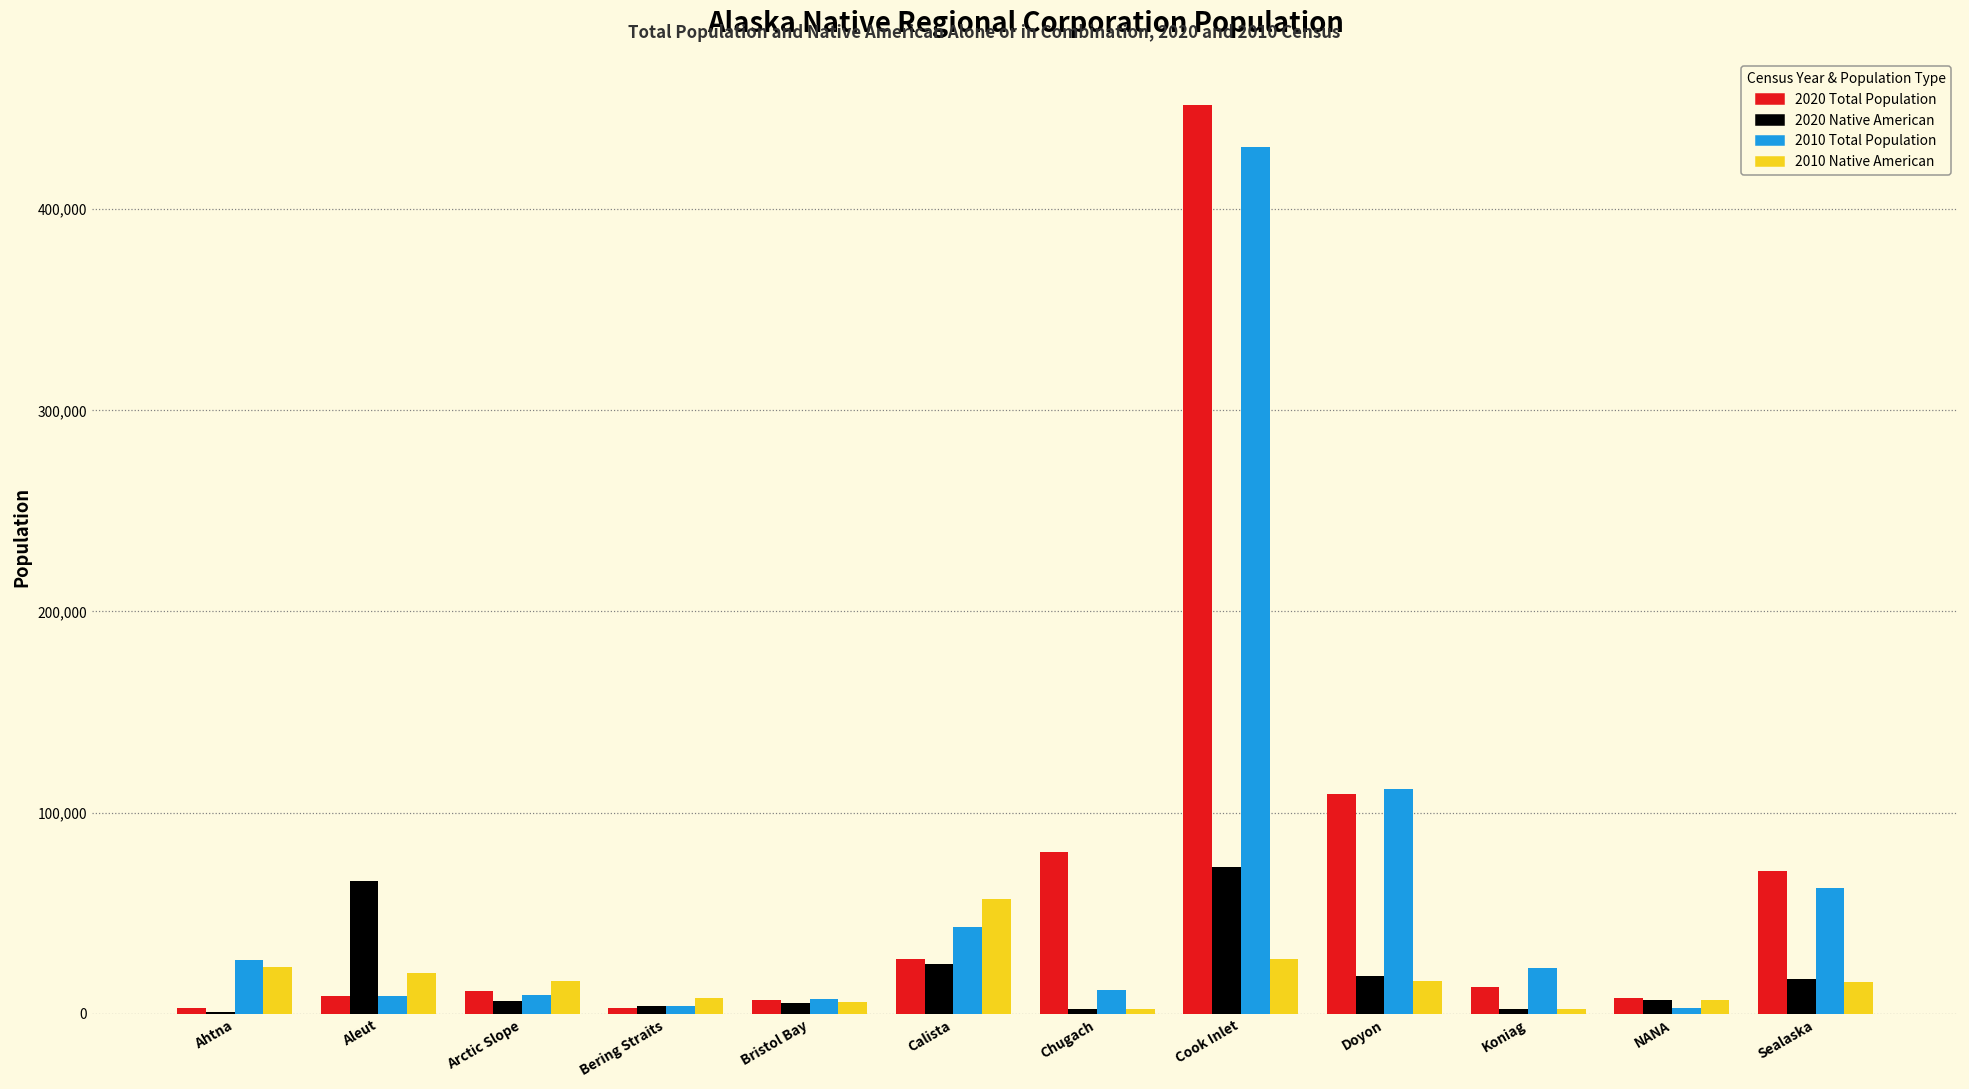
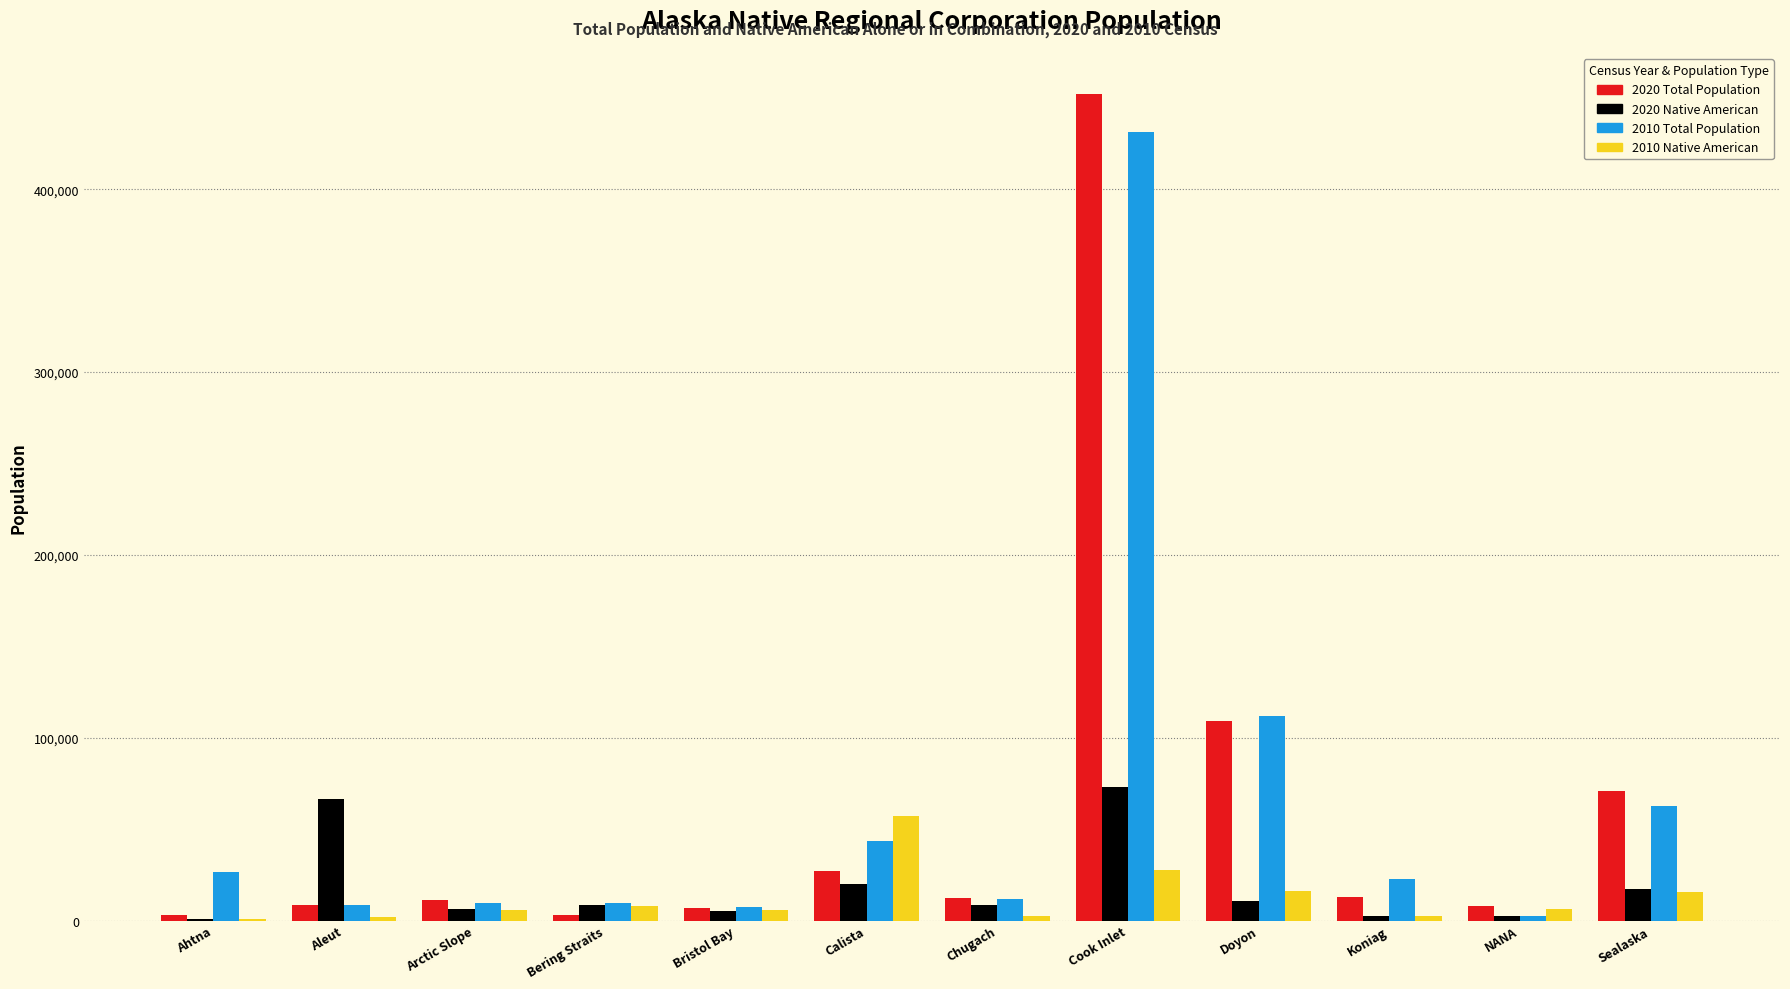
2010 Native American, Ahtna: 23,000 -> 1,000
2010 Native American, Aleut: 20,000 -> 2,000
2010 Native American, Arctic Slope: 16,000 -> 6,000
2020 Native American, Bering Straits: 4,000 -> 8,000
2010 Total Population, Bering Straits: 4,000 -> 9,000
2020 Native American, Calista: 25,000 -> 20,000
2020 Total Population, Chugach: 80,000 -> 12,000
2020 Native American, Chugach: 2,000 -> 8,000
2020 Native American, Doyon: 19,000 -> 11,000
2020 Native American, NANA: 7,000 -> 2,000
